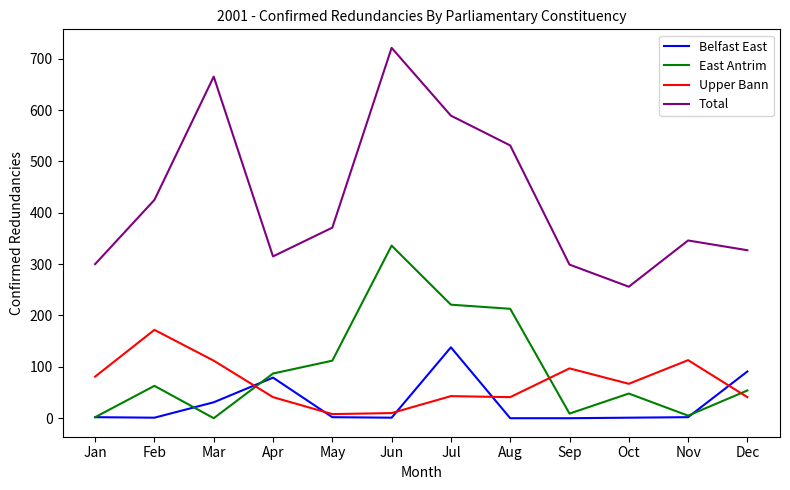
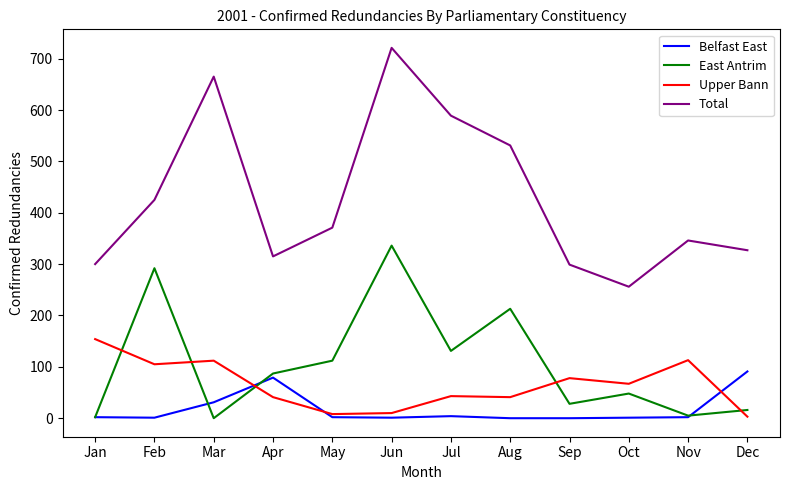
Upper Bann, Jan: 80 -> 150
East Antrim, Feb: 60 -> 290
Upper Bann, Feb: 170 -> 110
Belfast East, Jul: 140 -> 0
East Antrim, Jul: 220 -> 130
East Antrim, Sep: 10 -> 30
Upper Bann, Sep: 100 -> 80
East Antrim, Dec: 50 -> 20
Upper Bann, Dec: 40 -> 0
